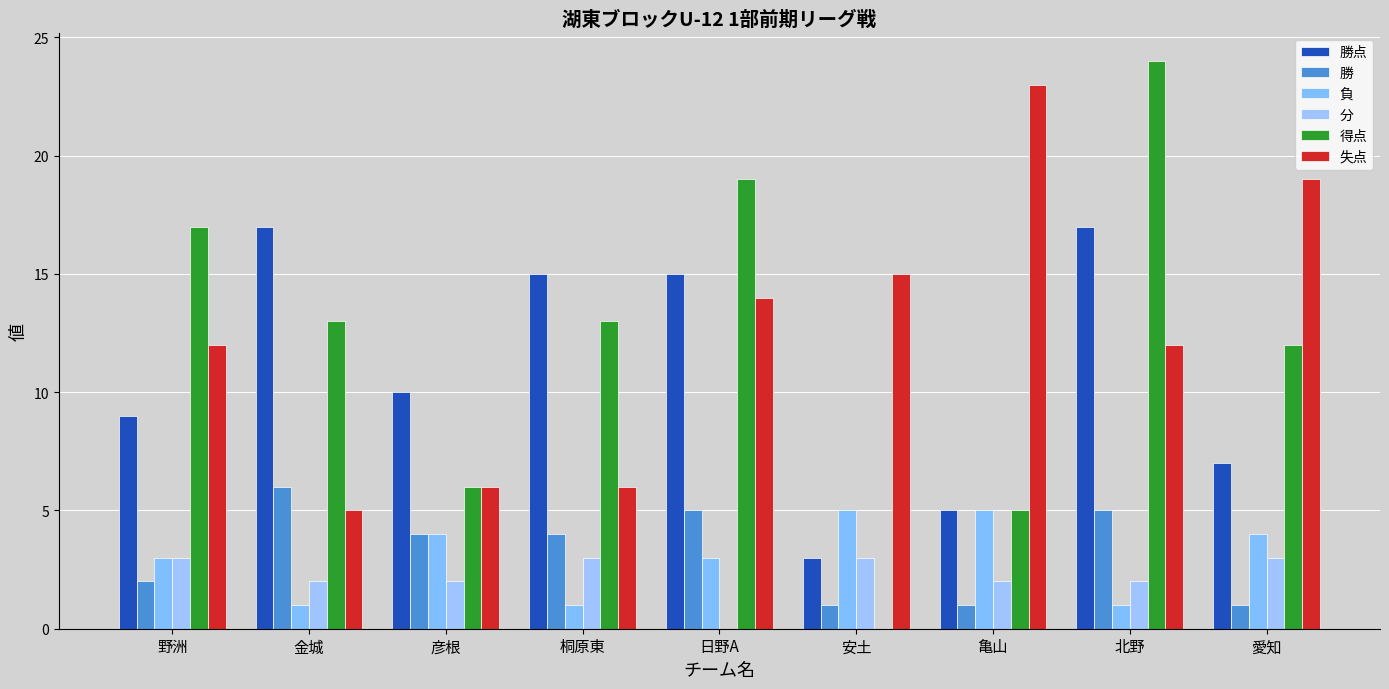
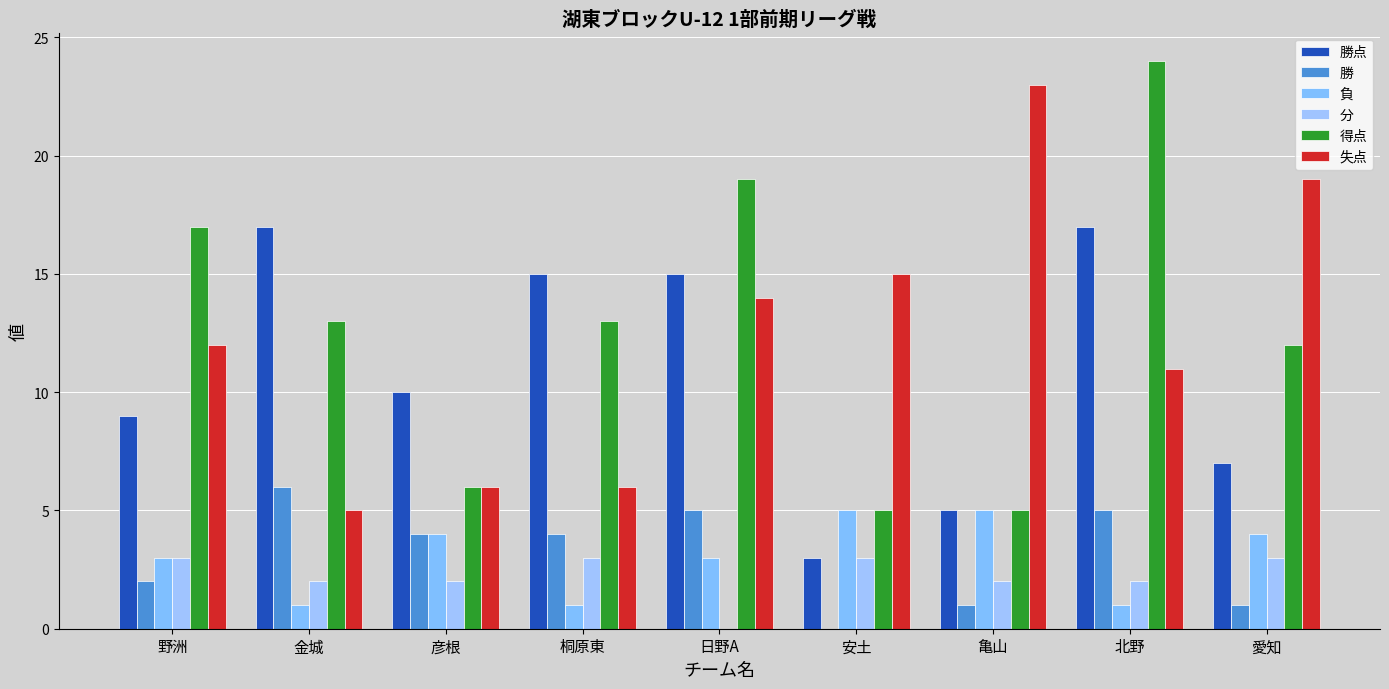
勝, 安土: 1 -> 0
得点, 安土: 0 -> 5
失点, 北野: 12 -> 11
